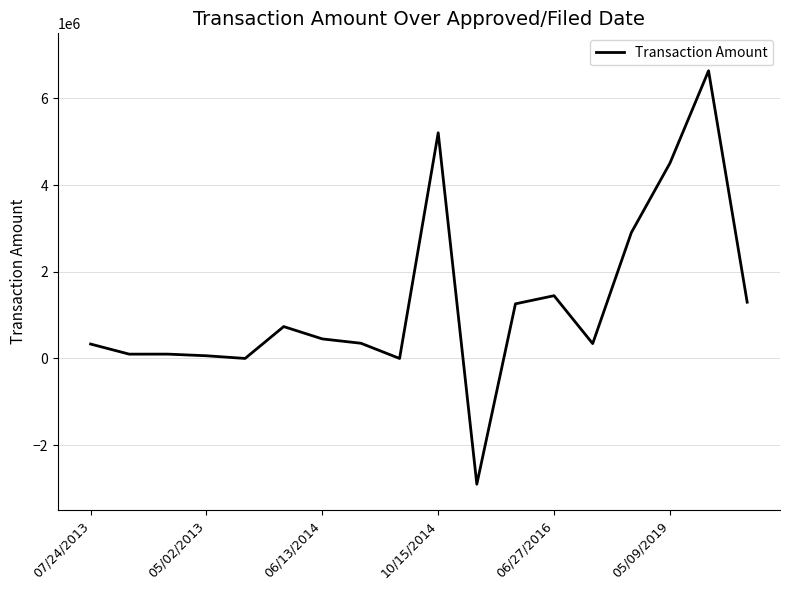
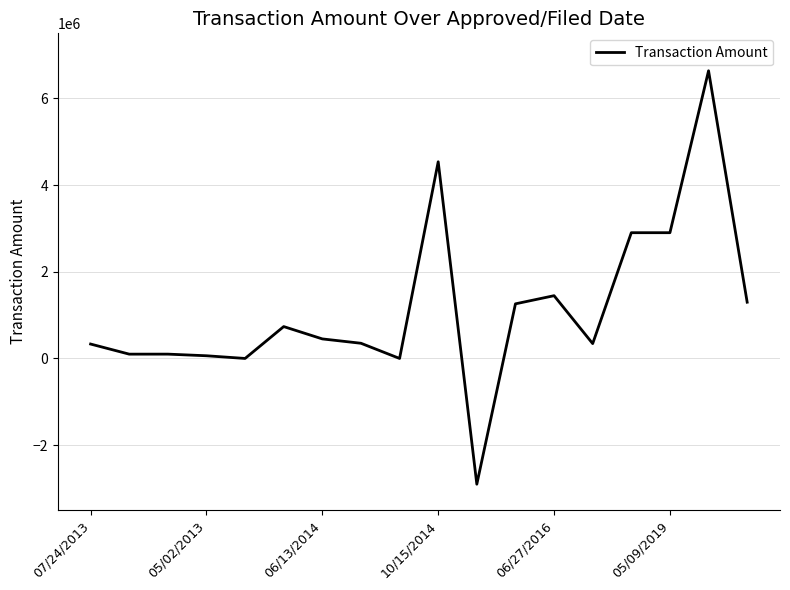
10/15/2014: 5200000 -> 4500000
05/09/2019: 4500000 -> 2900000
